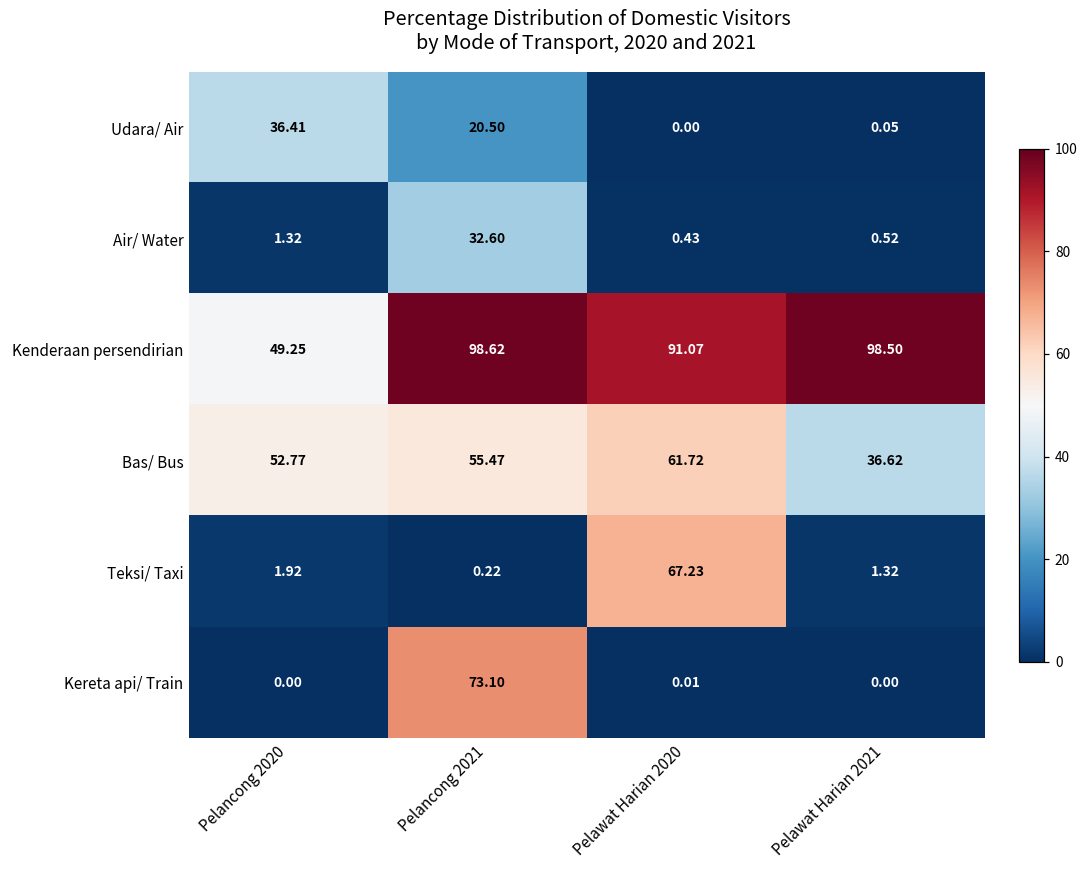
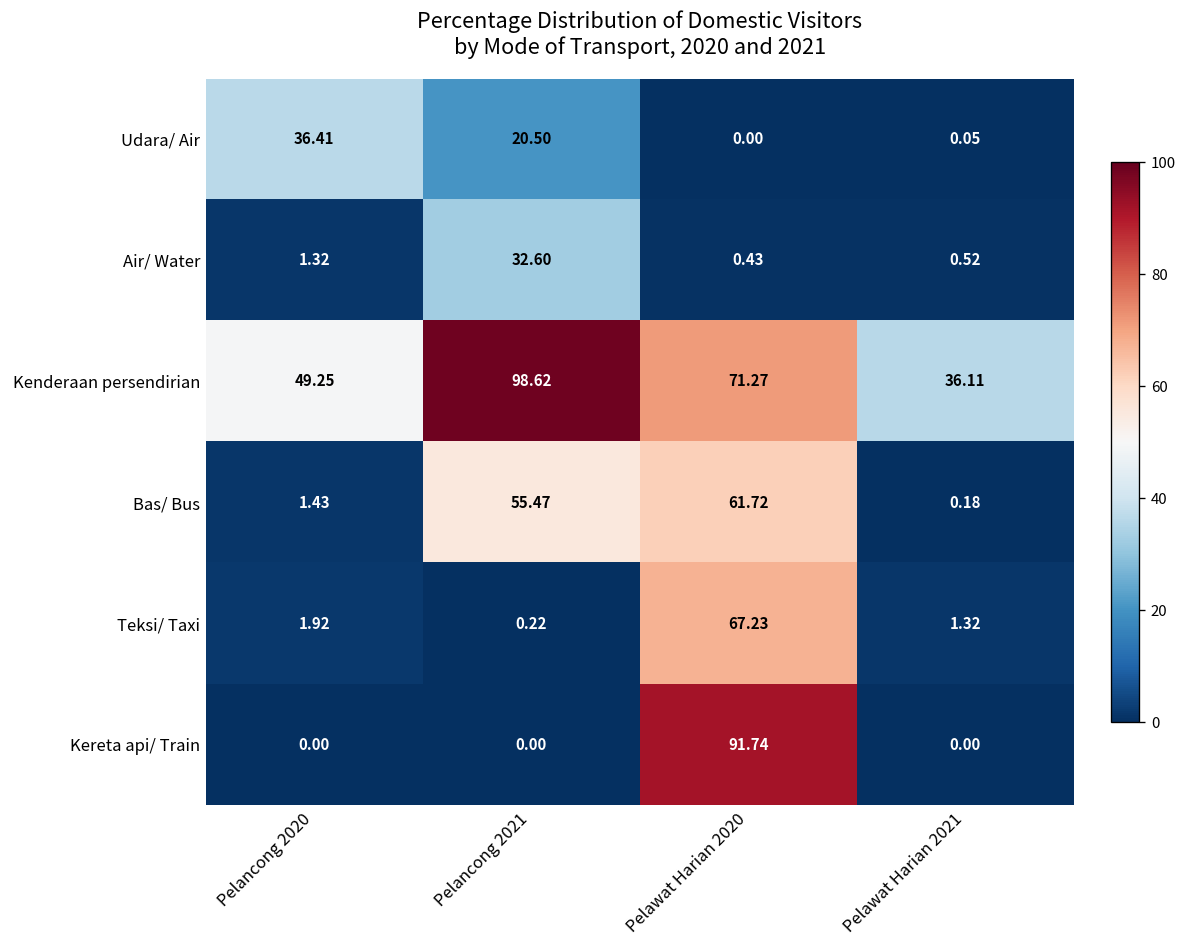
Kenderaan persendirian, Pelawat Harian 2020: 91.07 -> 71.27
Kenderaan persendirian, Pelawat Harian 2021: 98.50 -> 36.11
Bas/ Bus, Pelancong 2020: 52.77 -> 1.43
Bas/ Bus, Pelawat Harian 2021: 36.62 -> 0.18
Kereta api/ Train, Pelancong 2021: 73.10 -> 0.00
Kereta api/ Train, Pelawat Harian 2020: 0.01 -> 91.74
